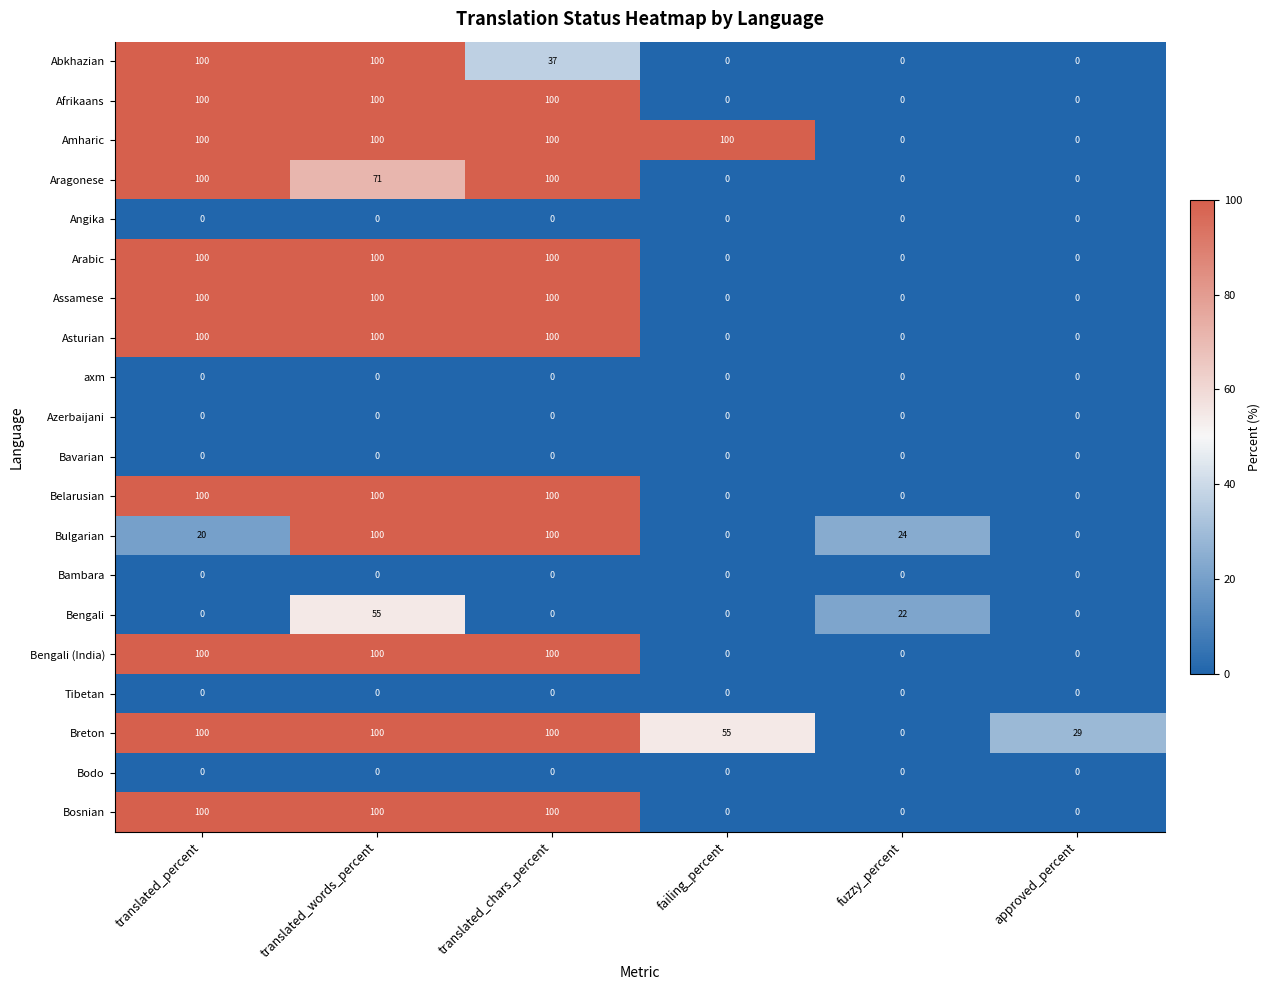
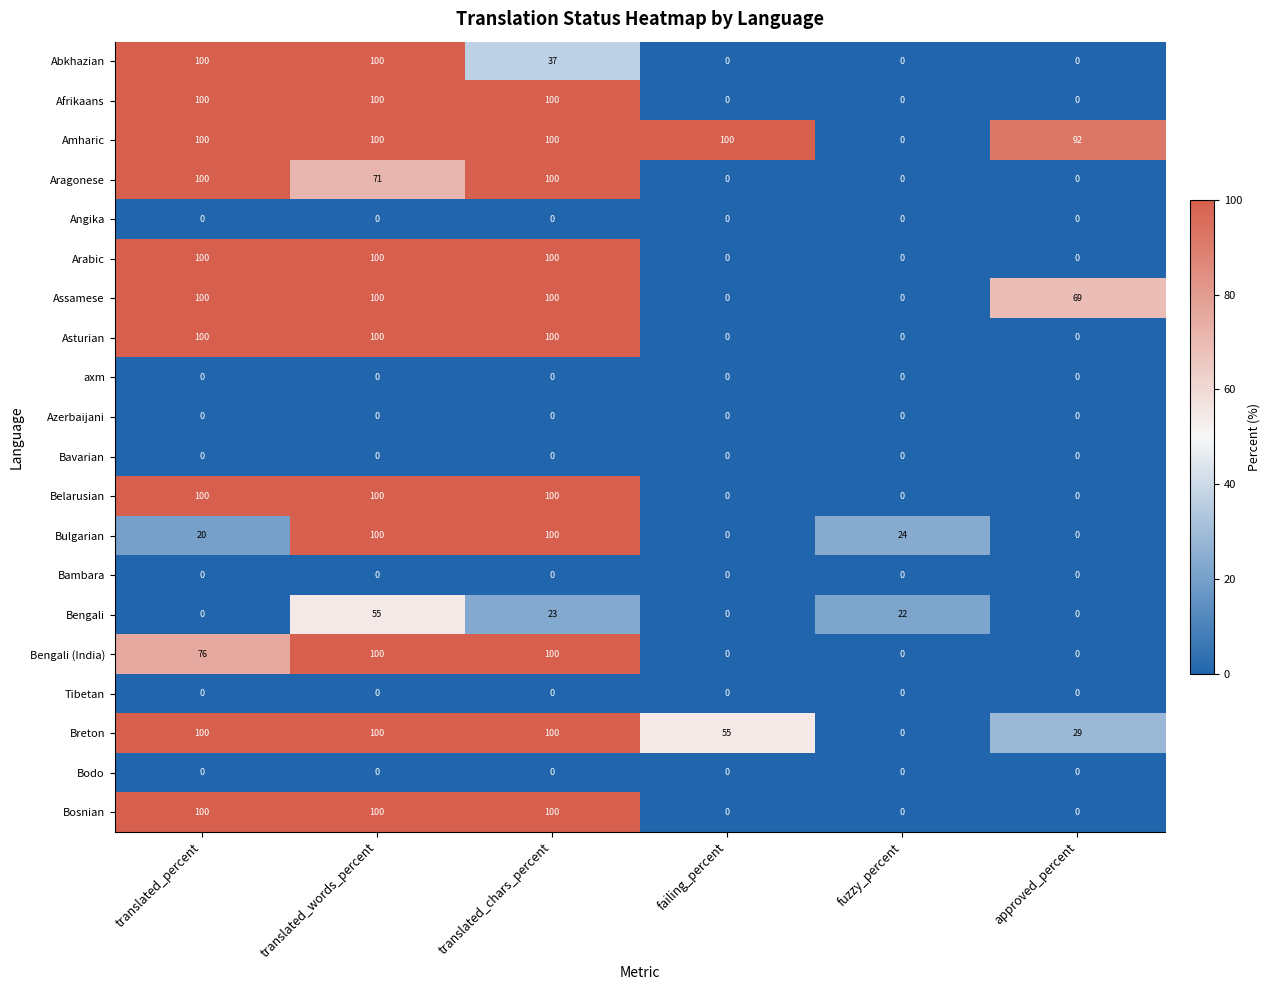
Amharic, approved_percent: 0 -> 92
Assamese, approved_percent: 0 -> 69
Bengali, translated_chars_percent: 0 -> 23
Bengali (India), translated_percent: 100 -> 76
